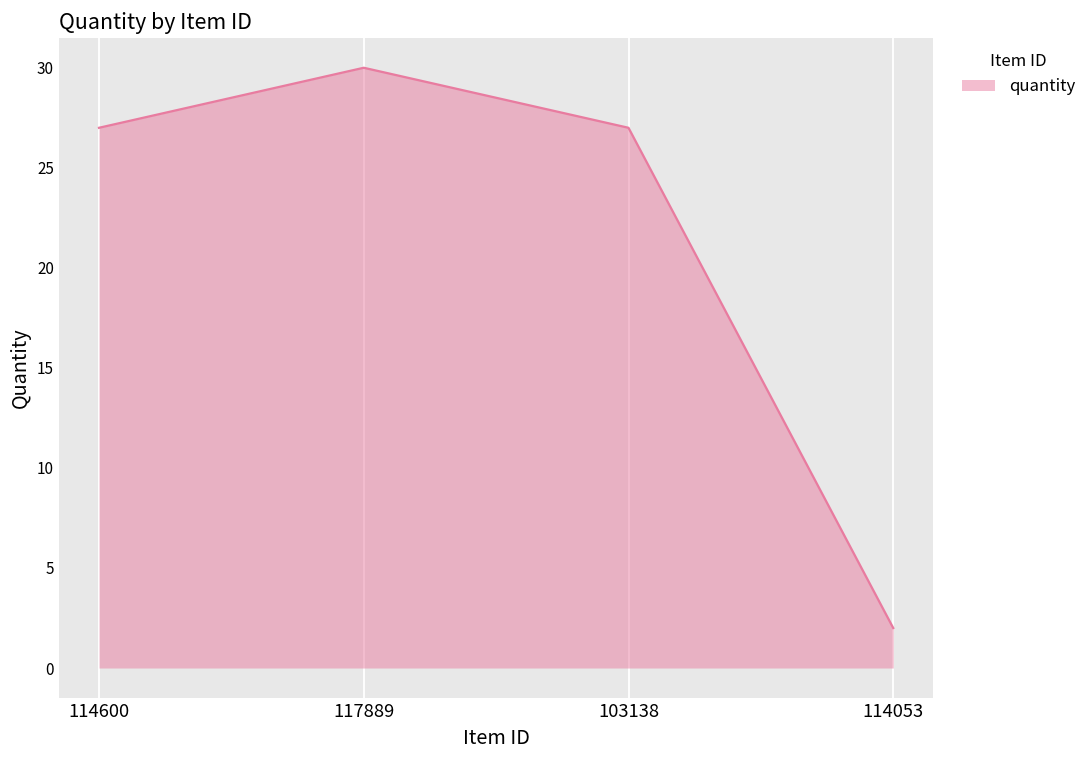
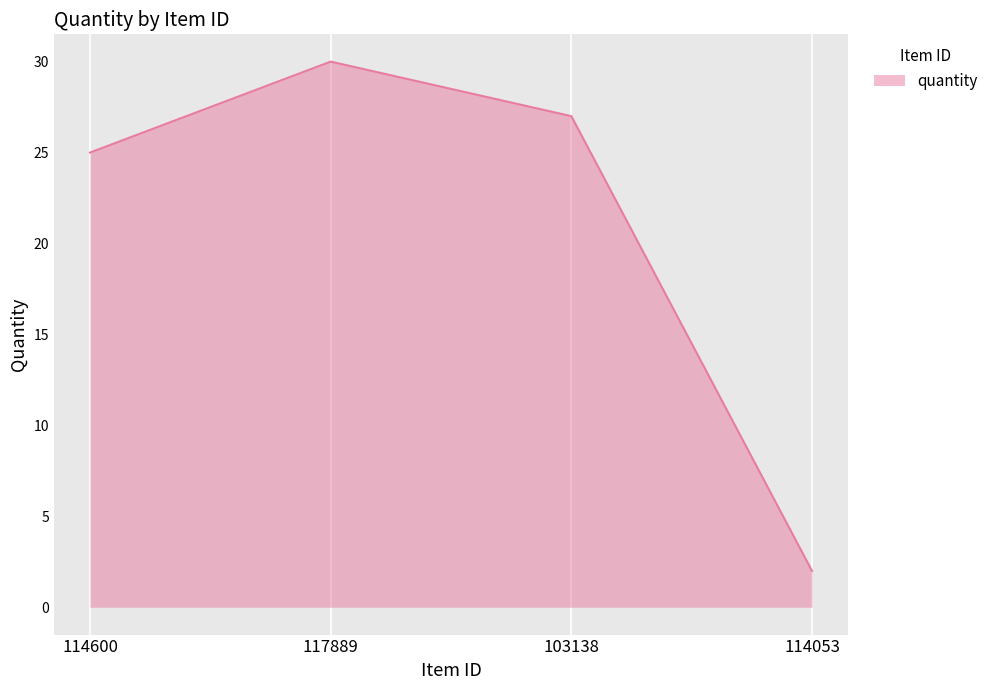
114600: 27 -> 25
